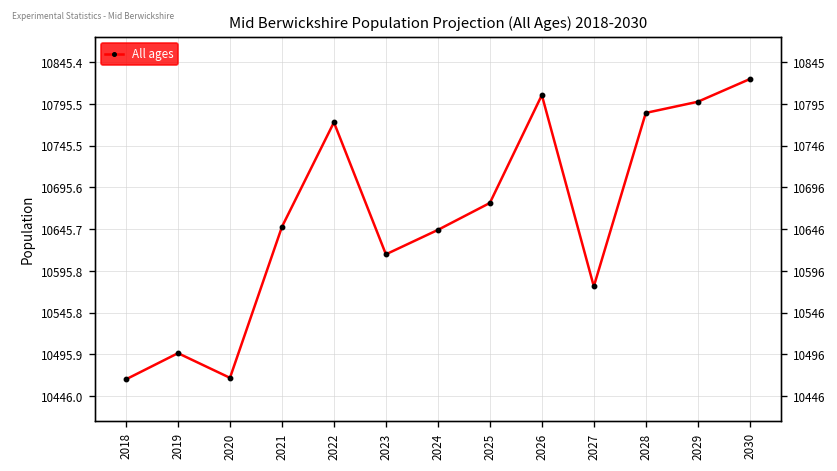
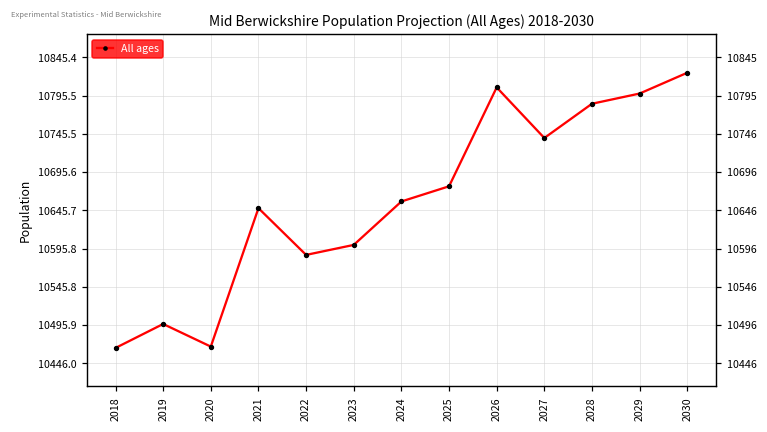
2022: 10770 -> 10590
2023: 10620 -> 10600
2024: 10640 -> 10660
2027: 10580 -> 10740
